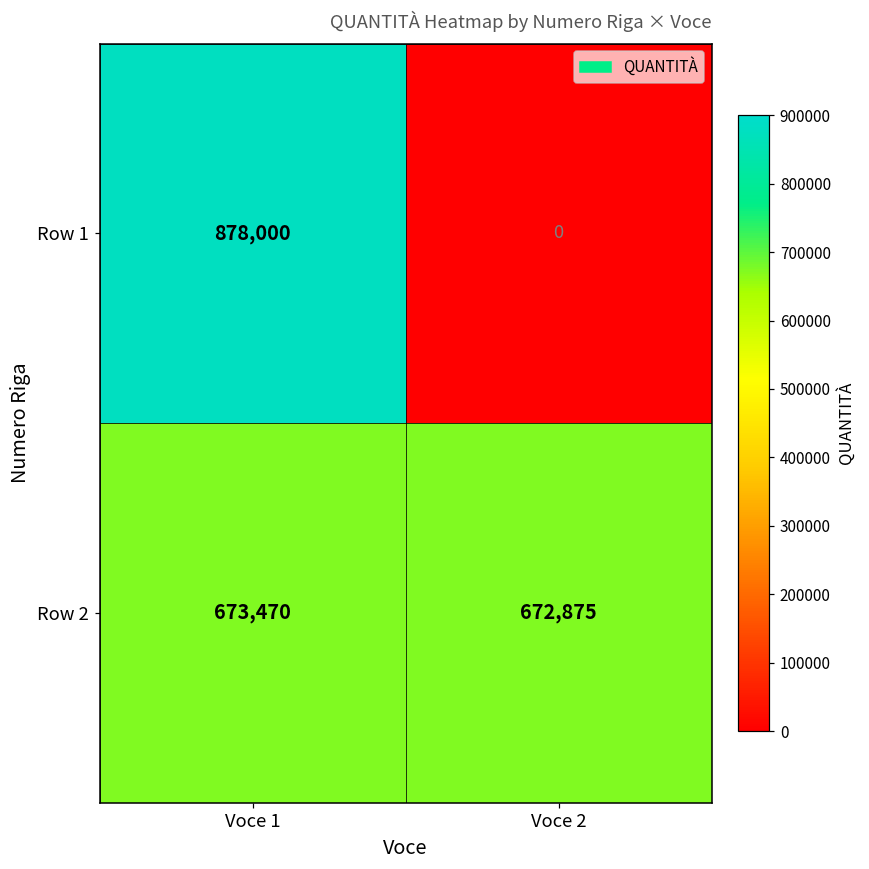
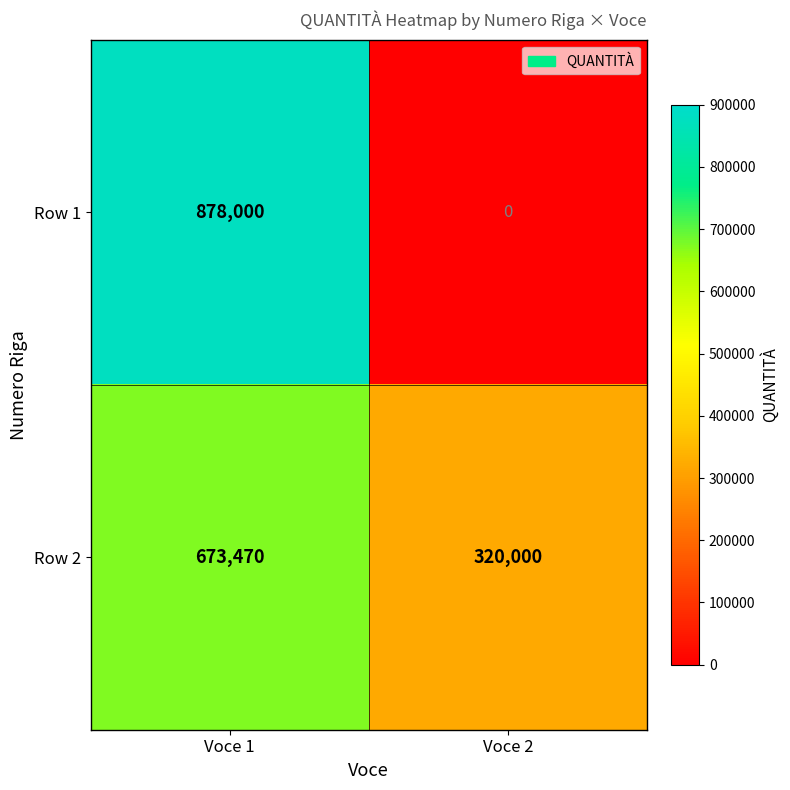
Row 2, Voce 2: 672,875 -> 320,000
